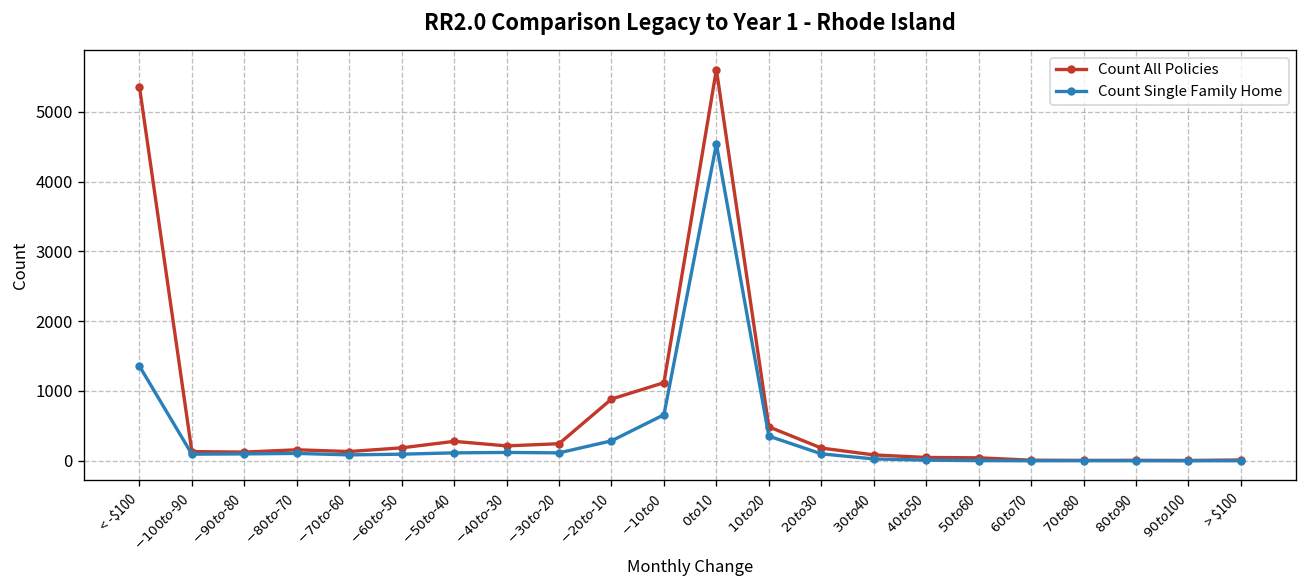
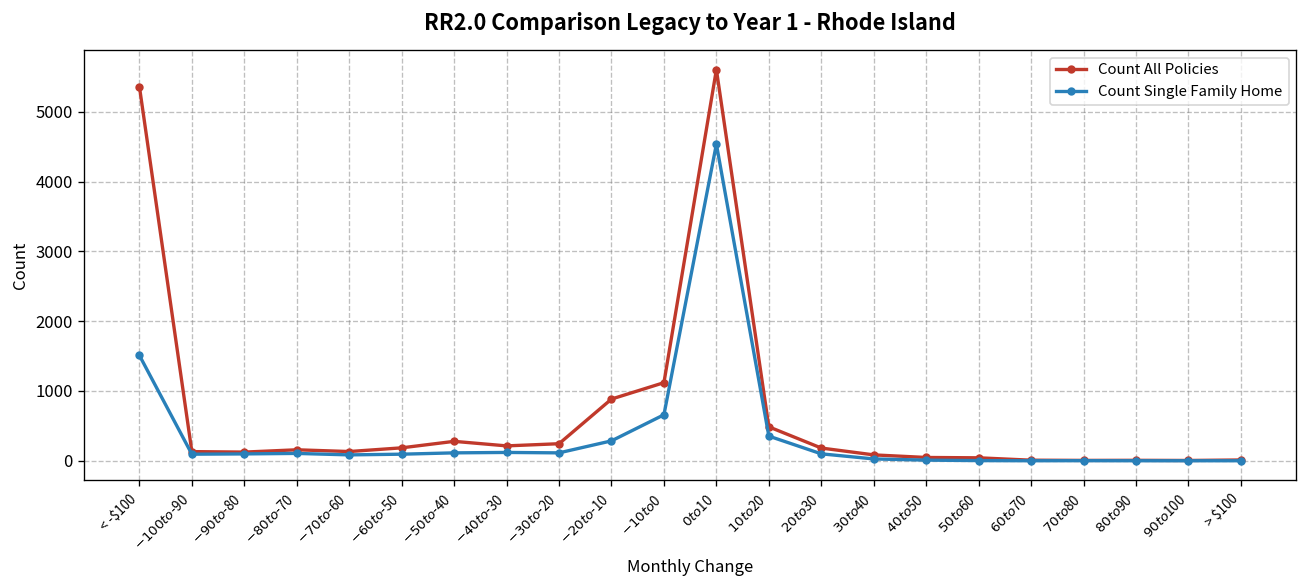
Count Single Family Home, < -$100: 1400 -> 1500
